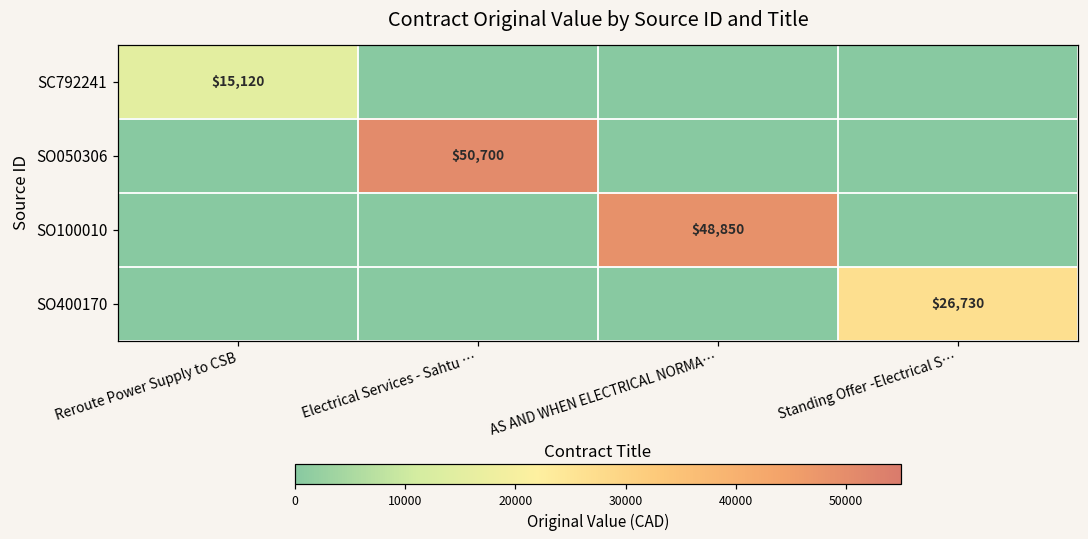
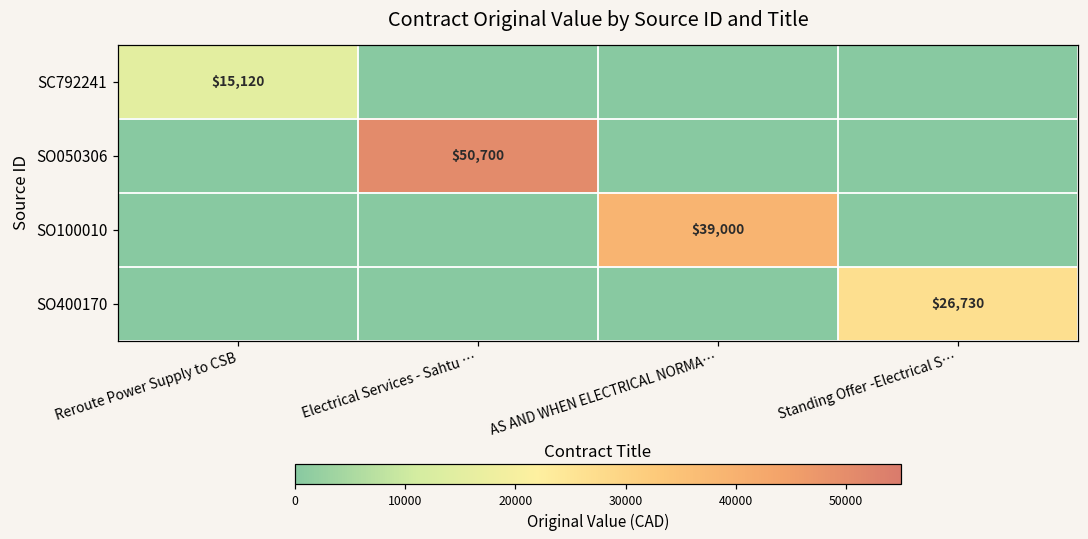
SO100010, AS AND WHEN ELECTRICAL NORMA…: $48,850 -> $39,000
